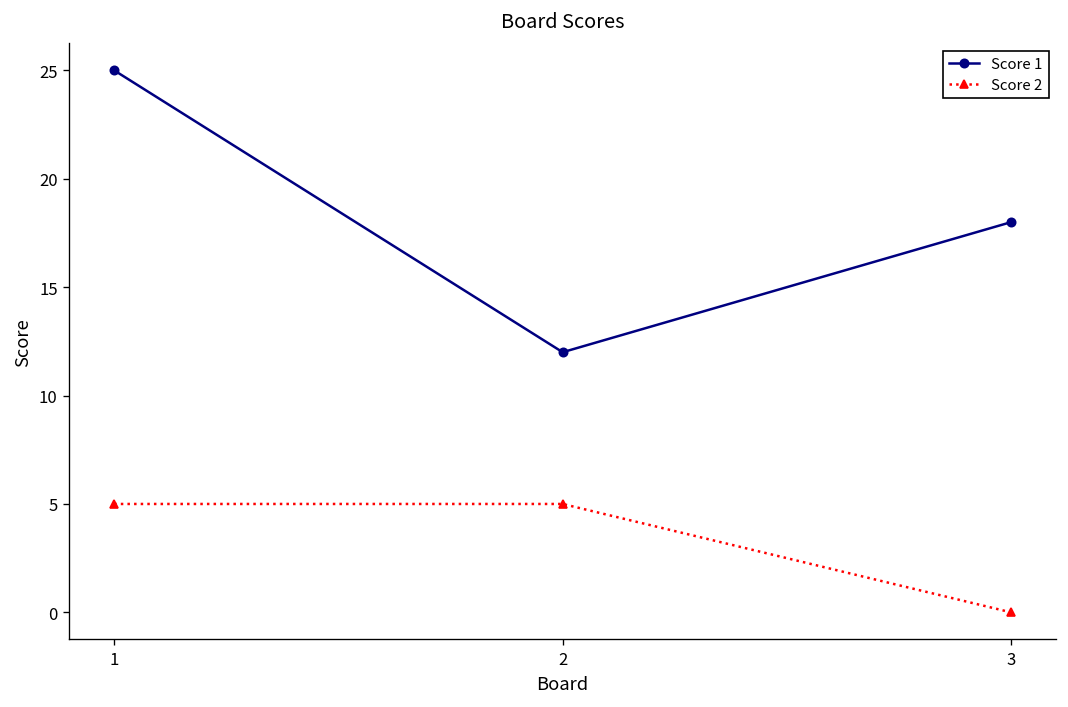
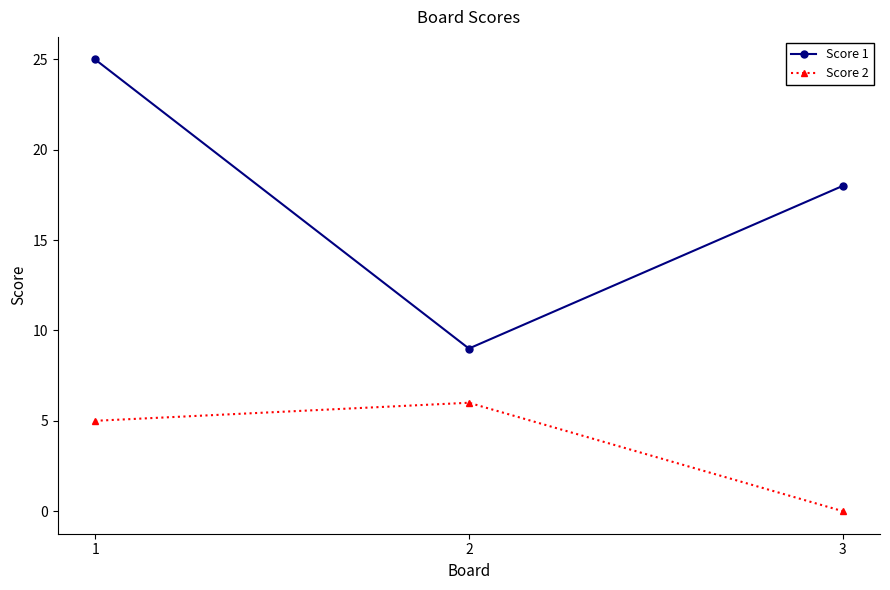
Score 1, 2: 12 -> 9
Score 2, 2: 5 -> 6
